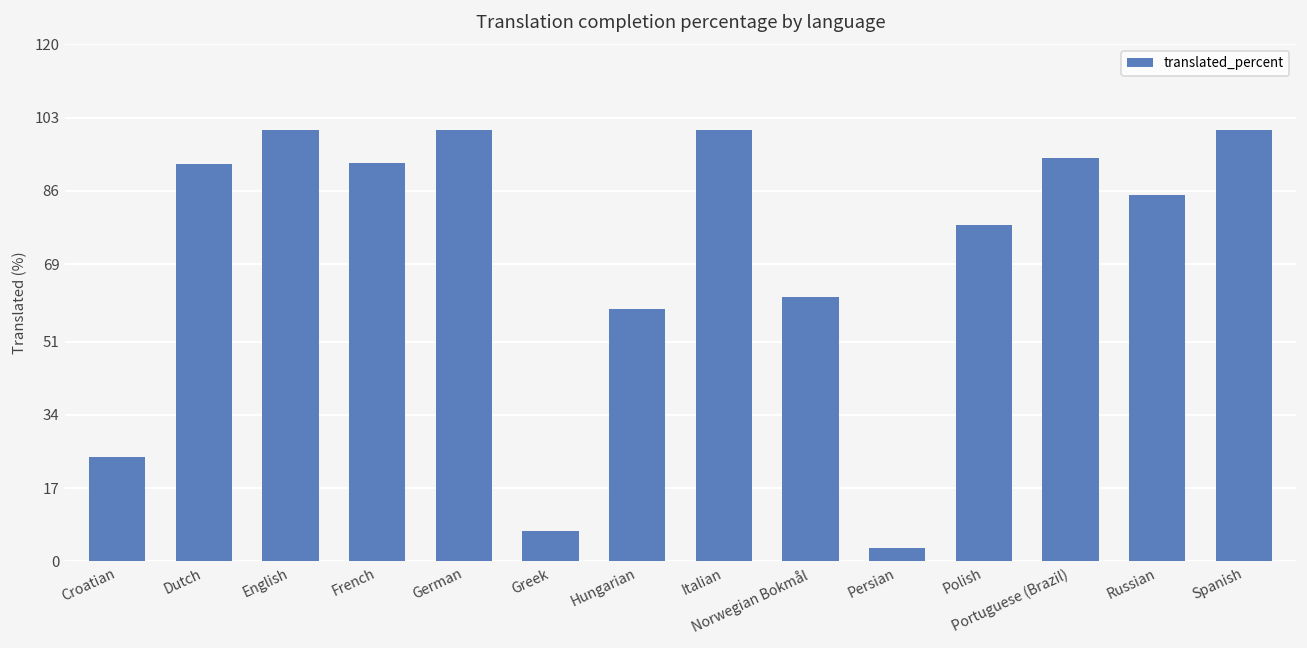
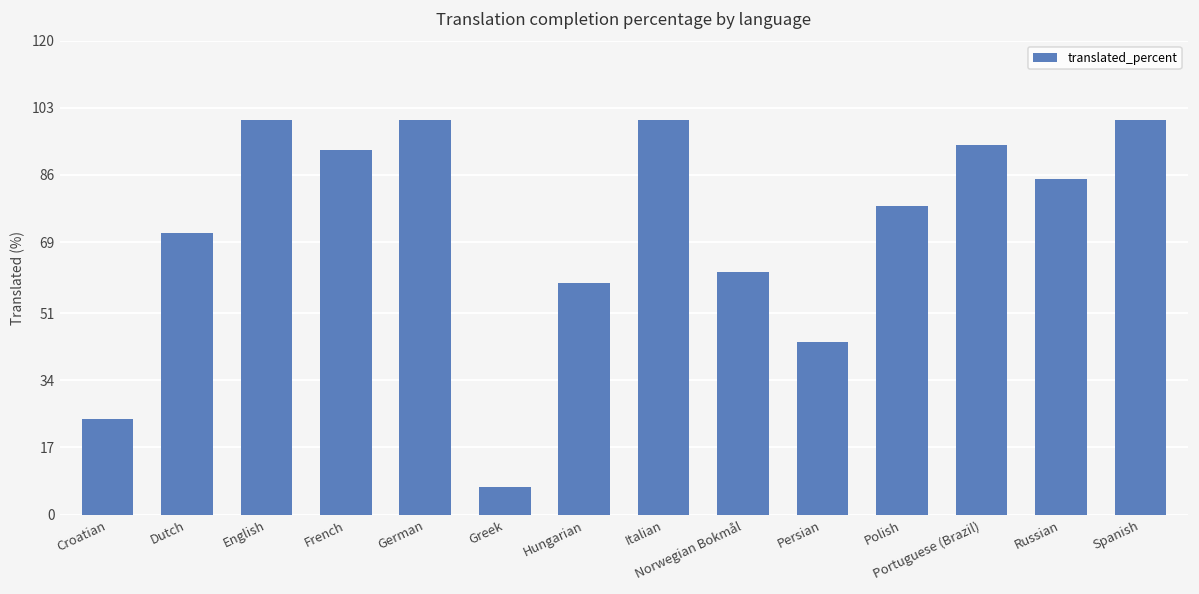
Dutch: 92 -> 71
Persian: 3 -> 44
